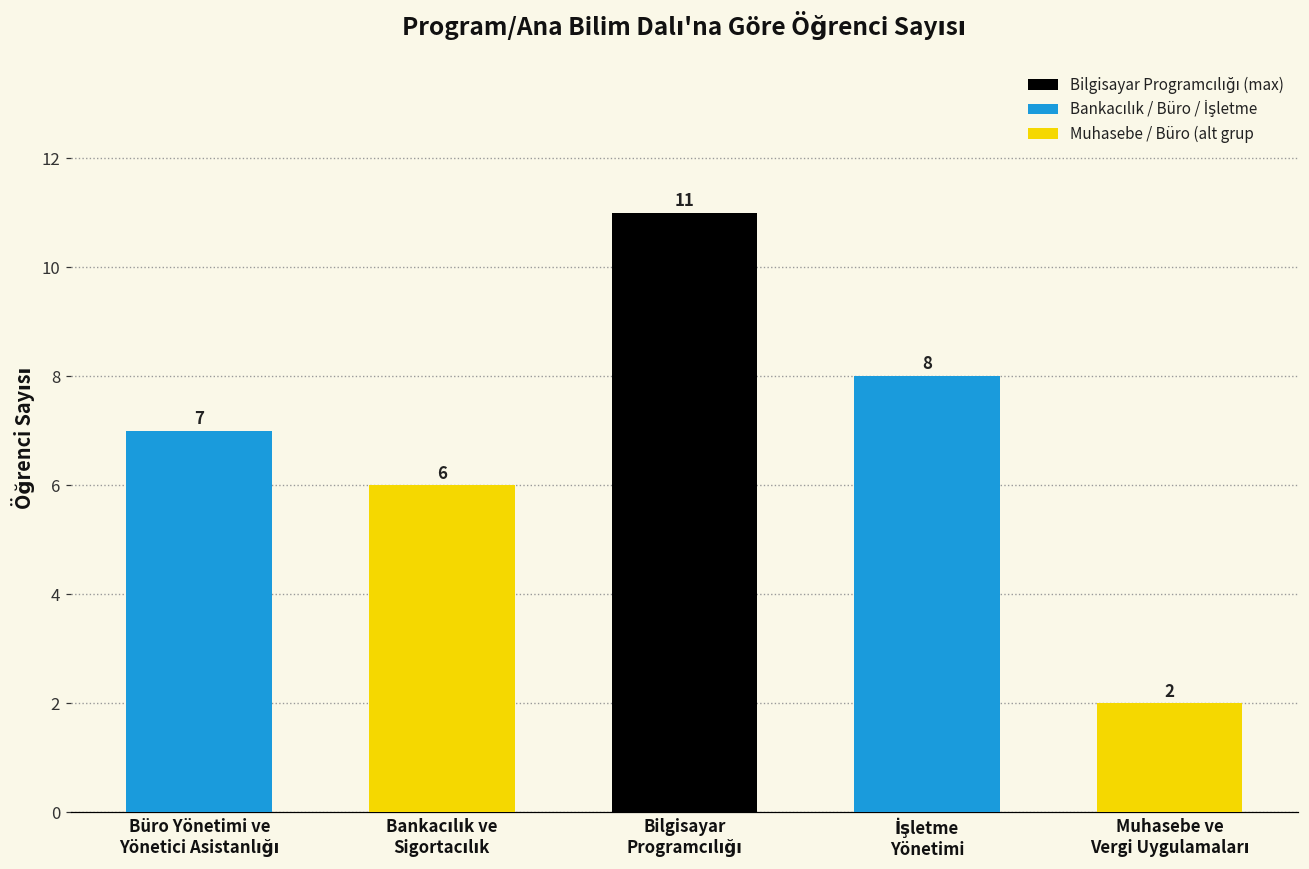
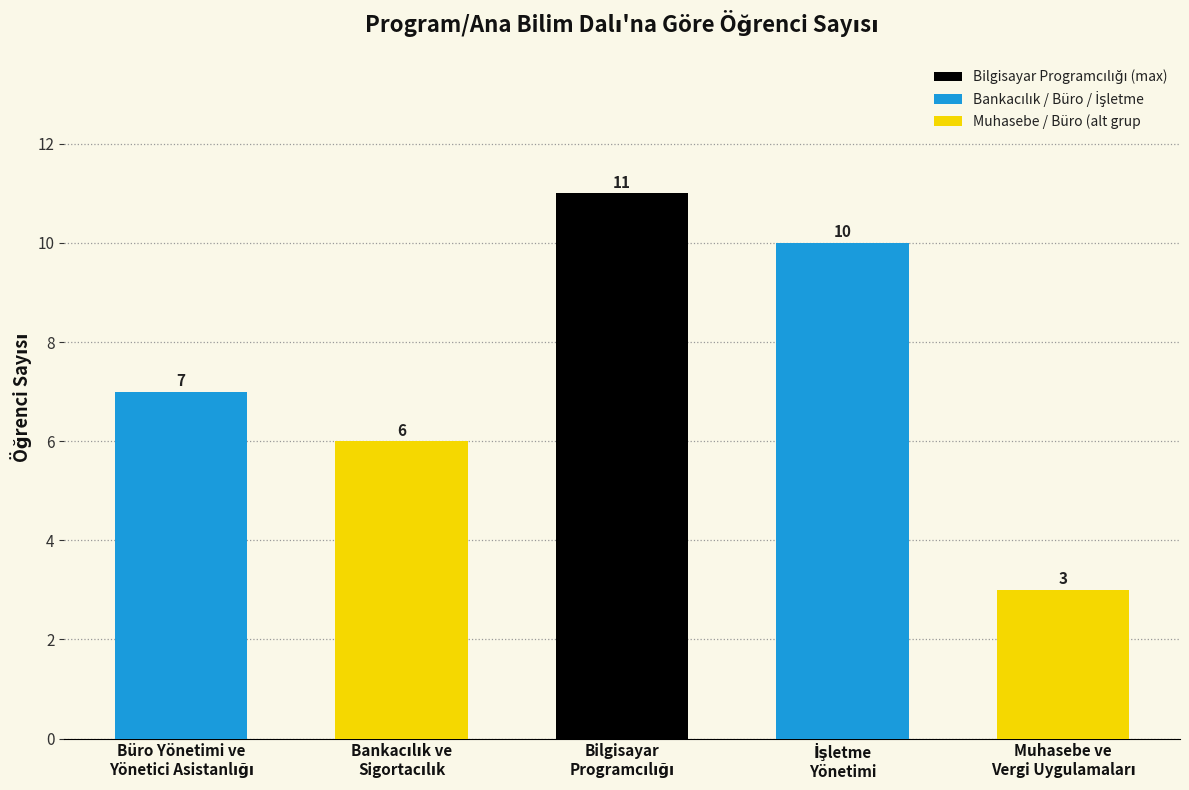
İşletme Yönetimi: 8 -> 10
Muhasebe ve Vergi Uygulamaları: 2 -> 3
